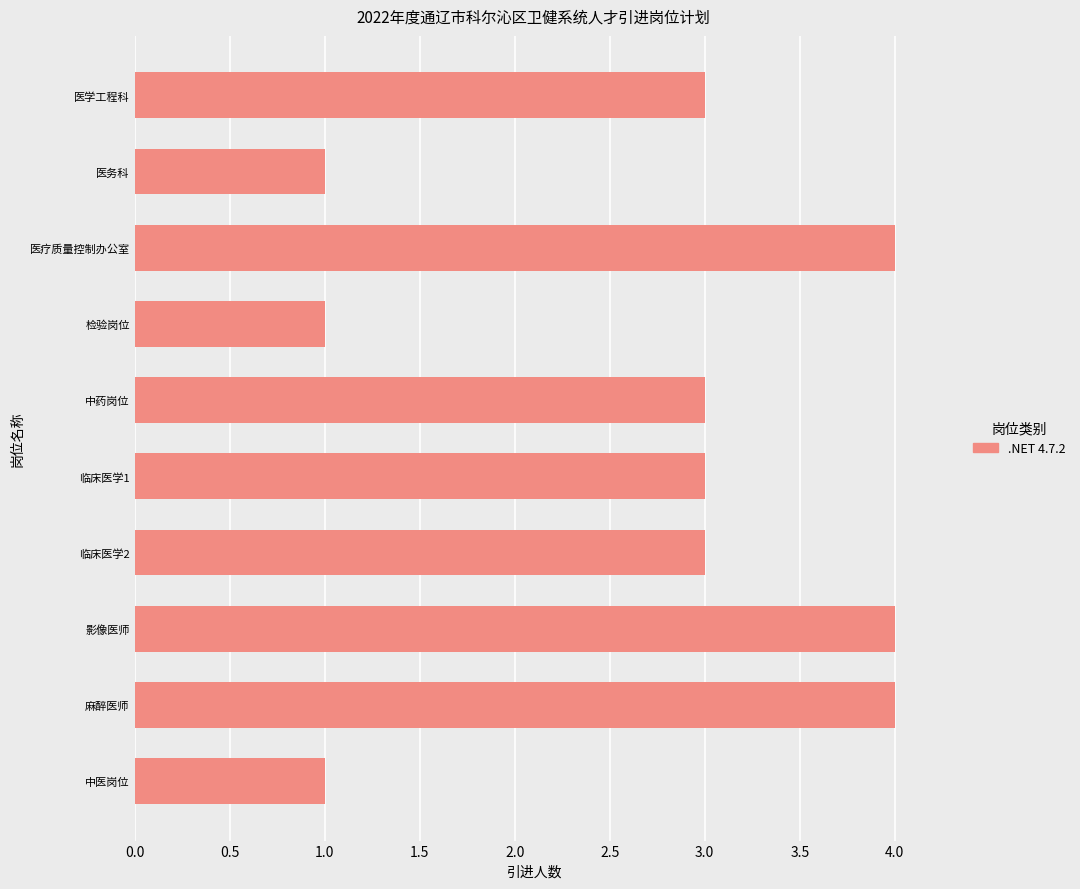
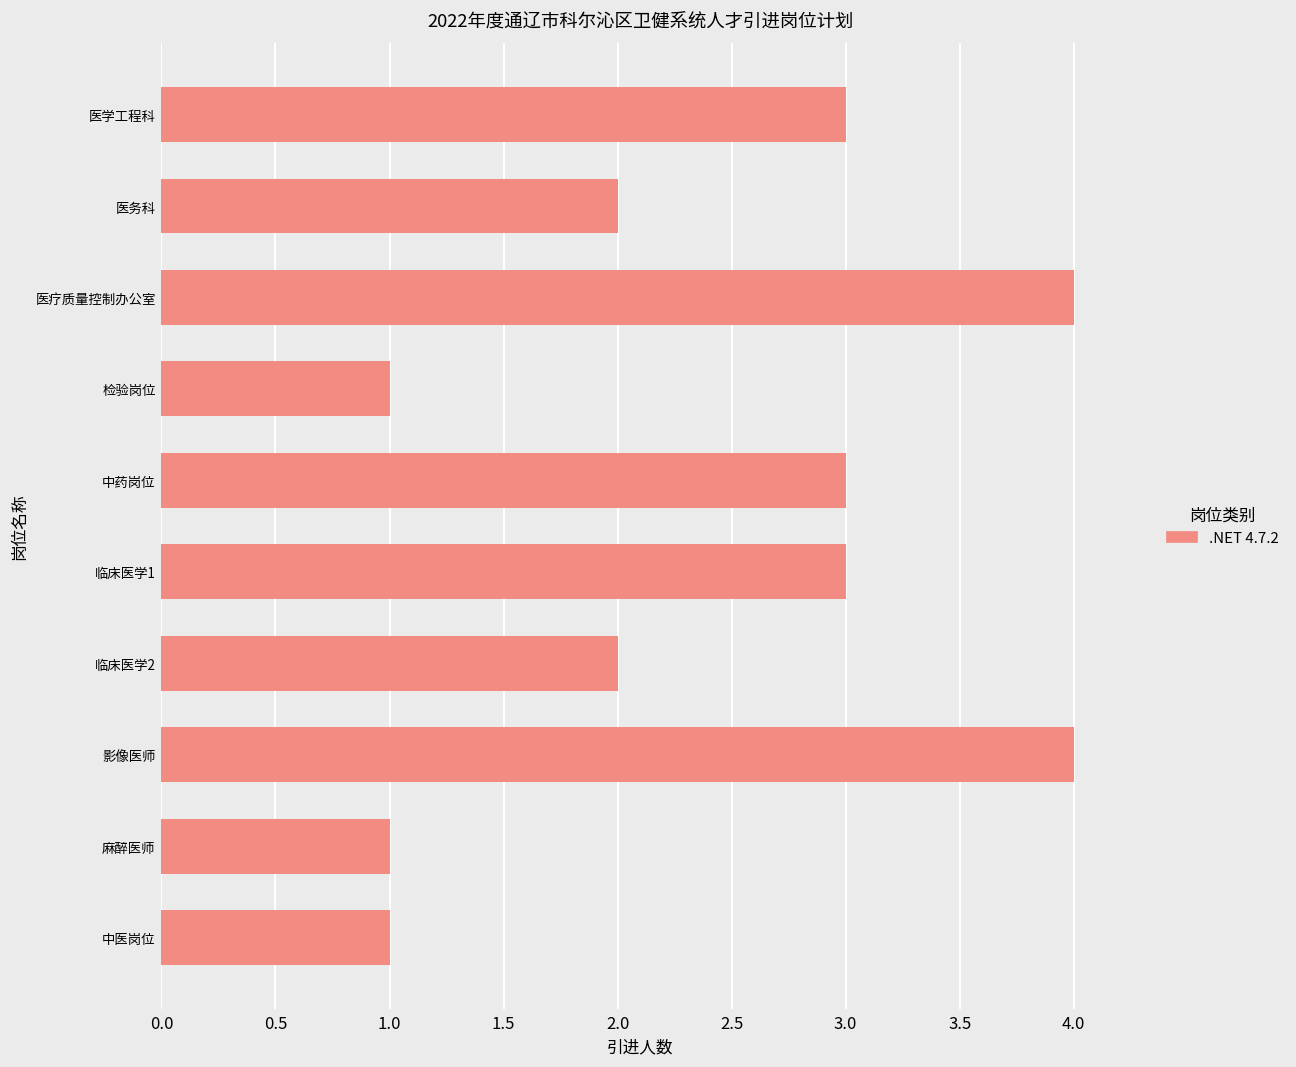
医务科: 1 -> 2
临床医学2: 3 -> 2
麻醉医师: 4 -> 1
